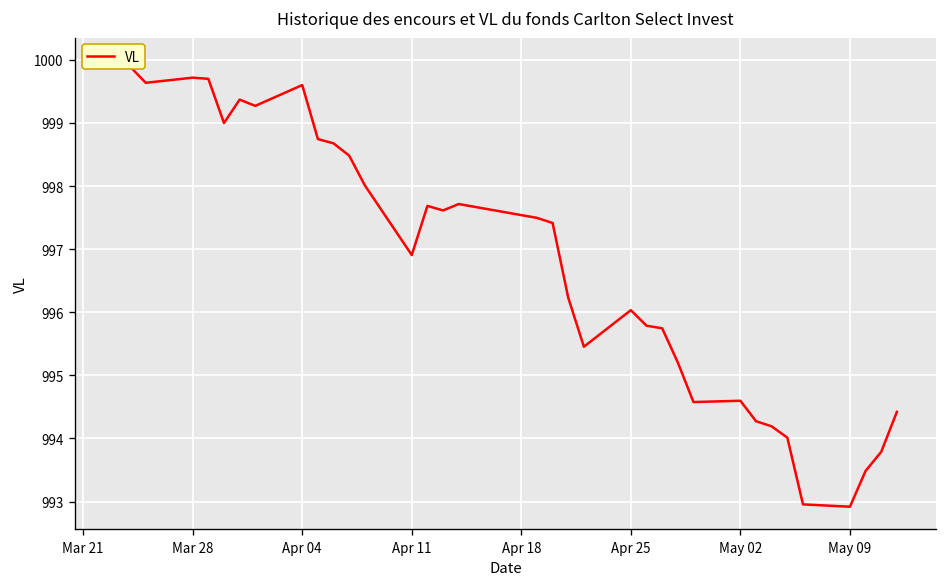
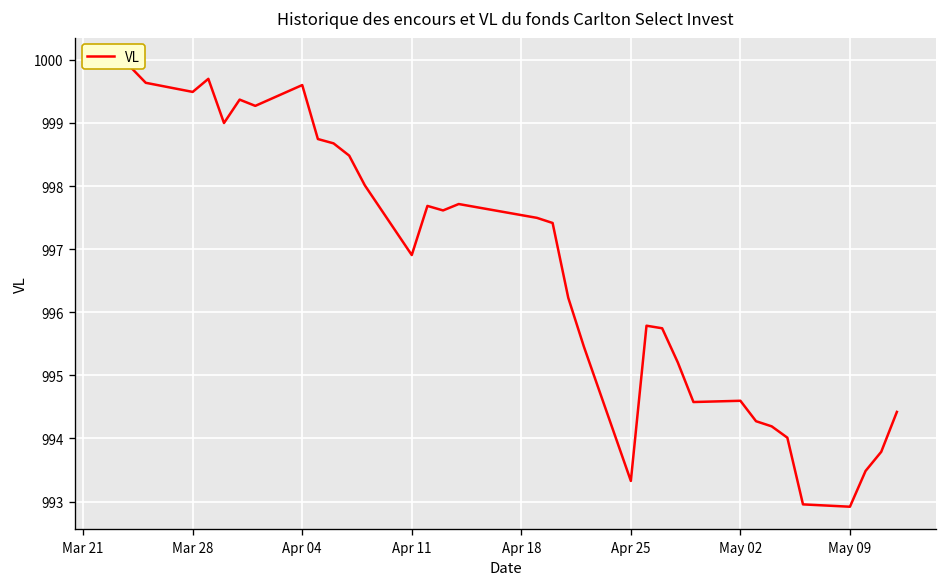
Mar 28: 999.7 -> 999.5
Apr 25: 996.0 -> 993.3
